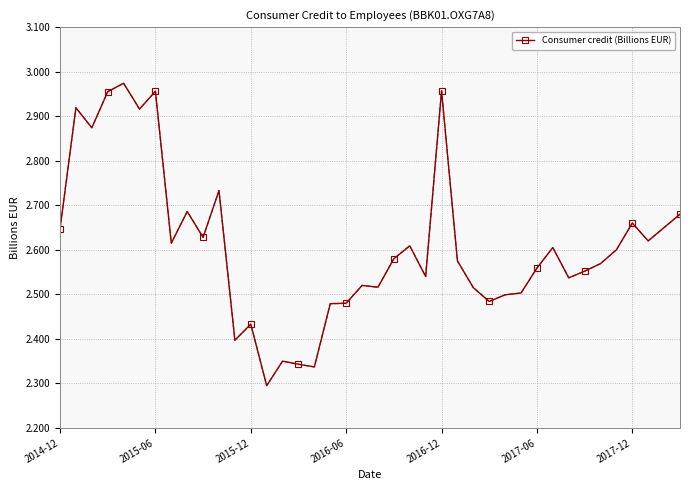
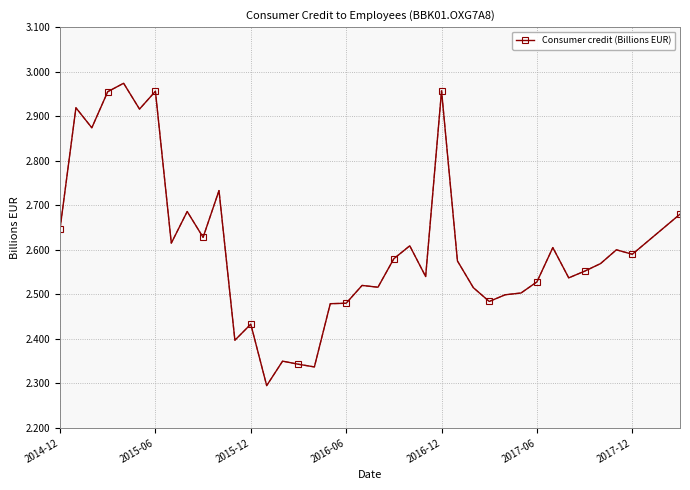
2017-06: 2.56 -> 2.53
2017-12: 2.66 -> 2.59
